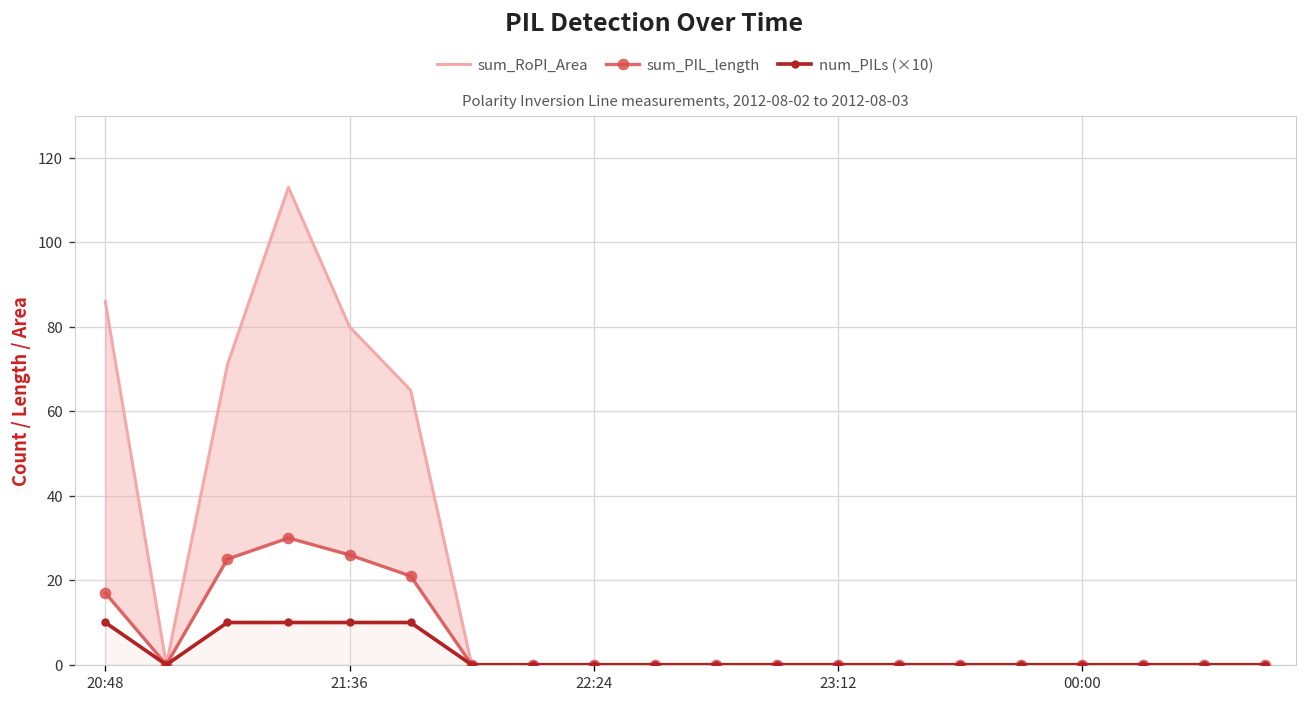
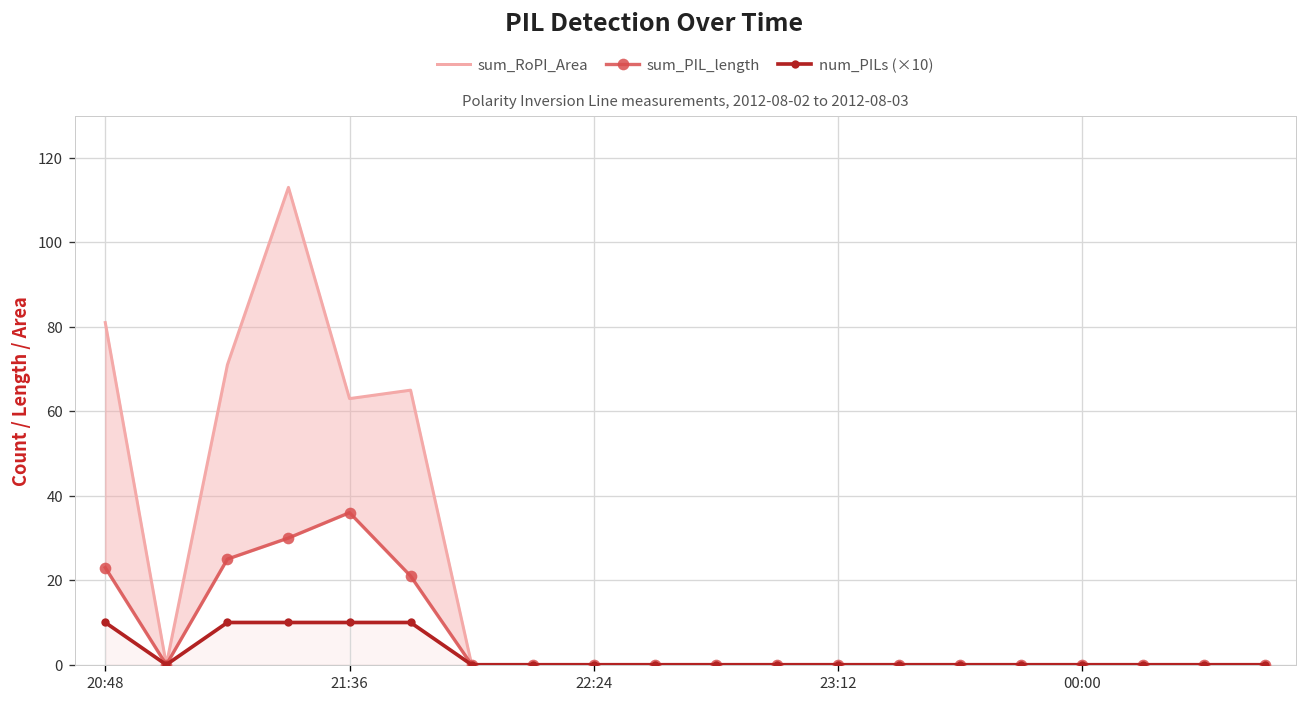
sum_RoPI_Area, 20:48: 86 -> 81
sum_PIL_length, 20:48: 17 -> 23
sum_RoPI_Area, 21:36: 80 -> 63
sum_PIL_length, 21:36: 26 -> 36
